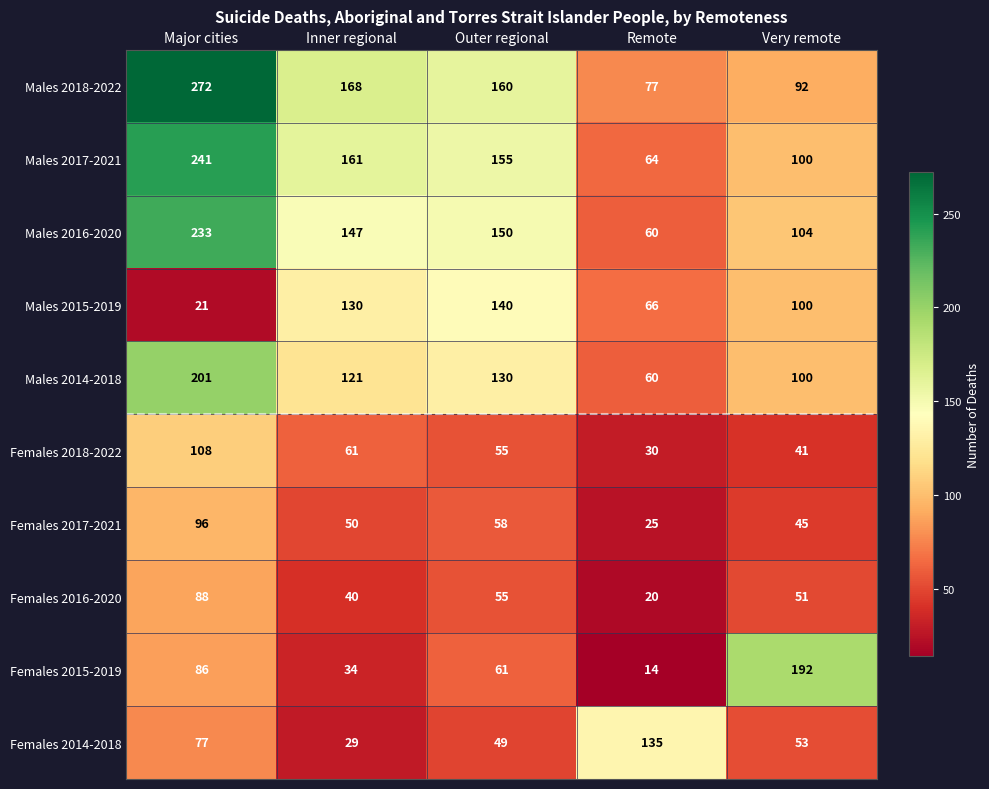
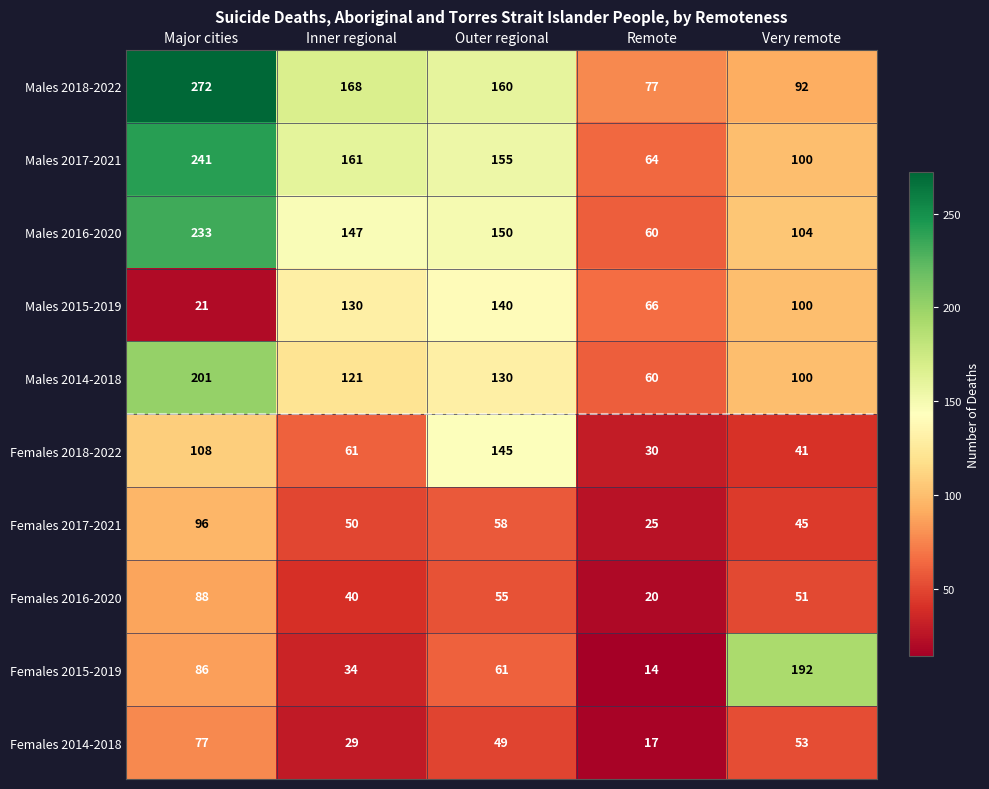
Females 2018-2022, Outer regional: 55 -> 145
Females 2014-2018, Remote: 135 -> 17
